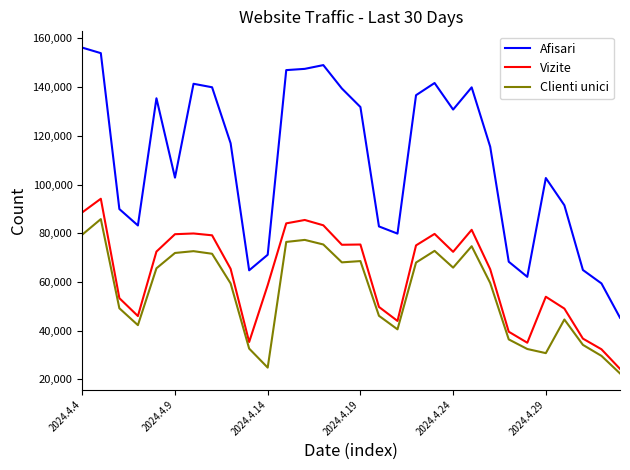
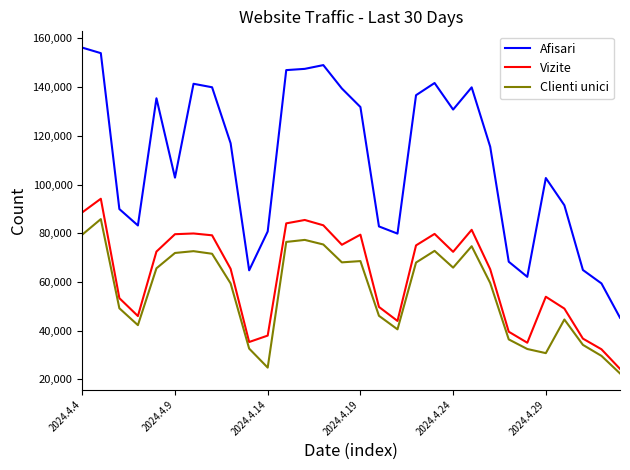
Afisari, 2024.4.14: 71,000 -> 81,000
Vizite, 2024.4.14: 59,000 -> 38,000
Vizite, 2024.4.19: 75,000 -> 79,000
